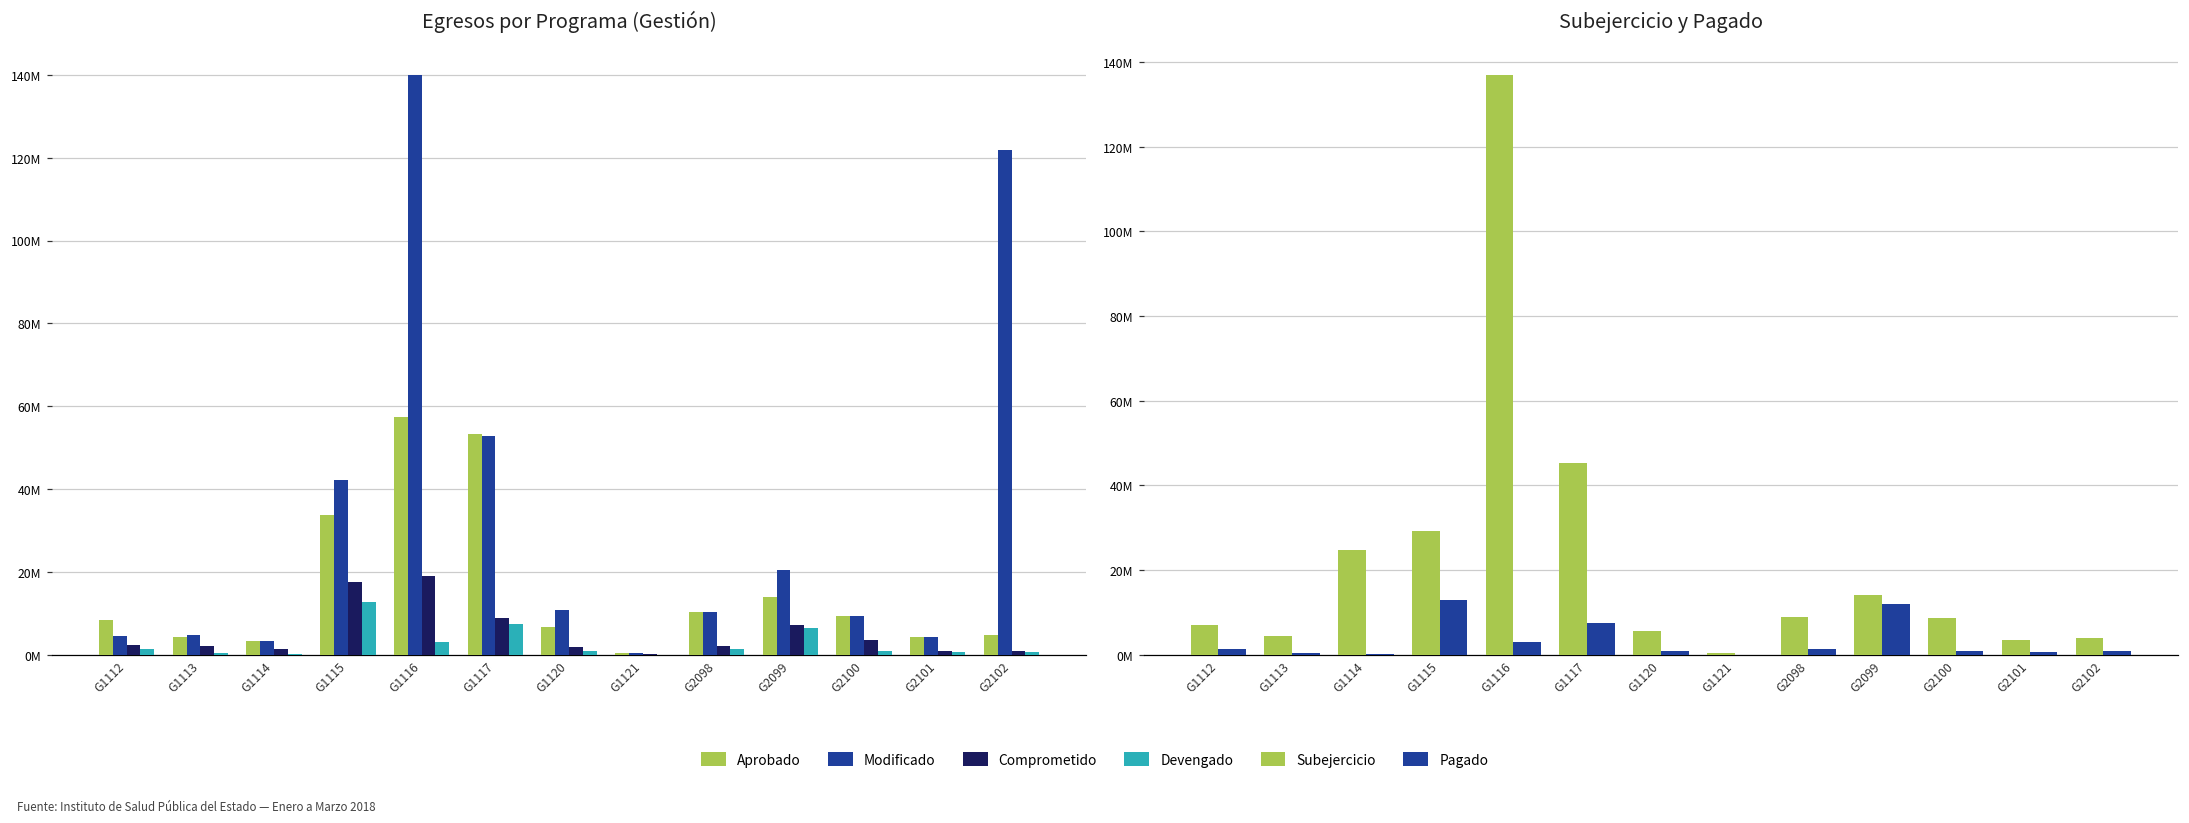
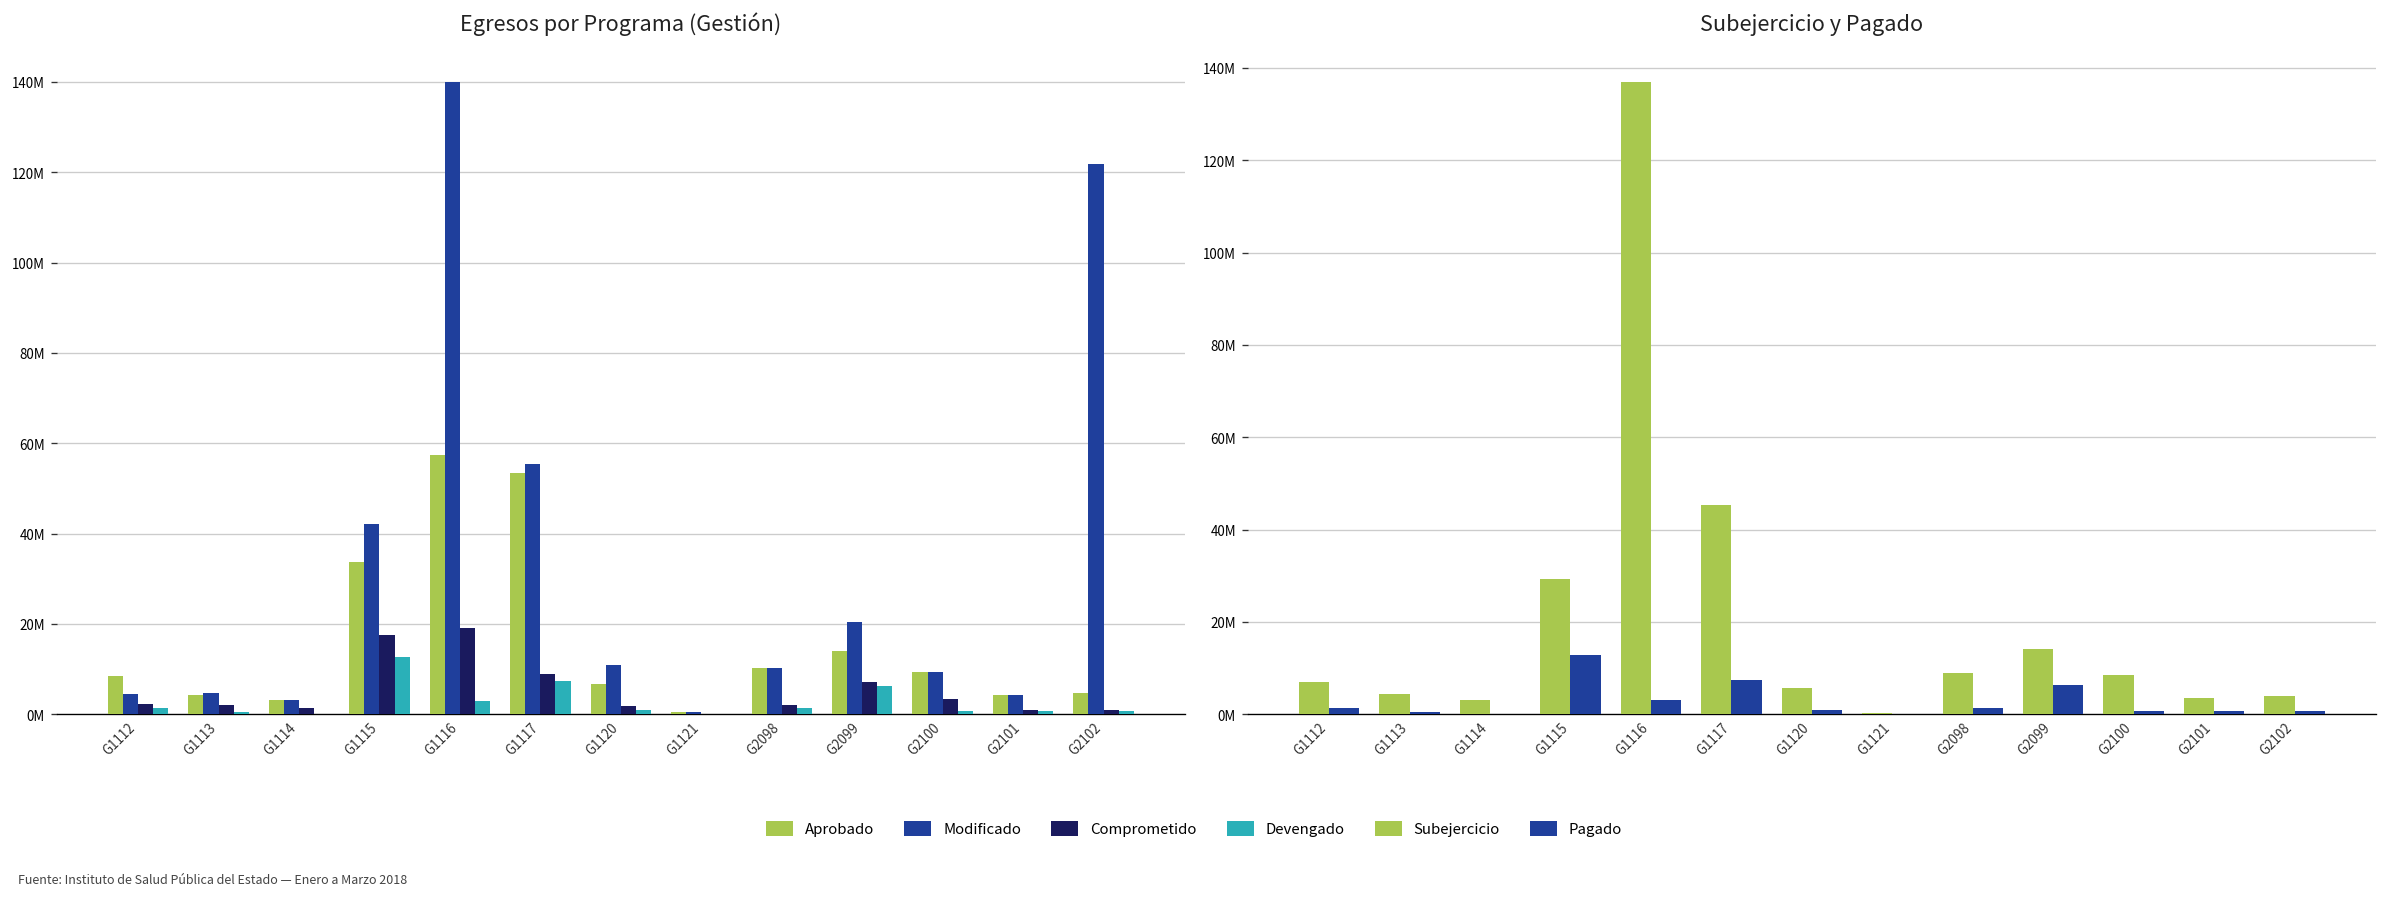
Egresos por Programa (Gestión), Modificado, G1117: 53000000 -> 55000000
Subejercicio y Pagado, Subejercicio, G1114: 25000000 -> 3000000
Subejercicio y Pagado, Pagado, G2099: 12000000 -> 6000000
